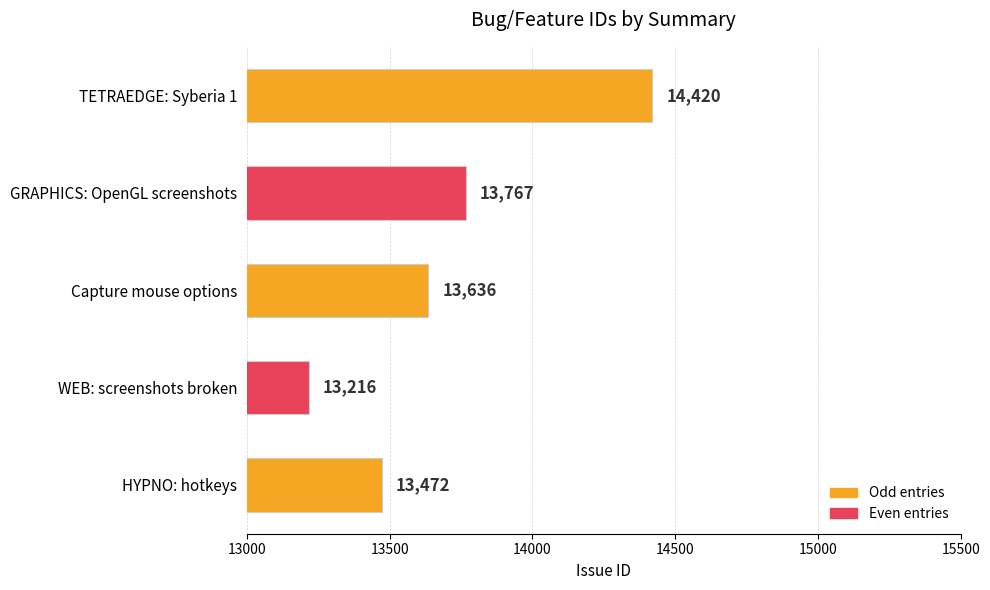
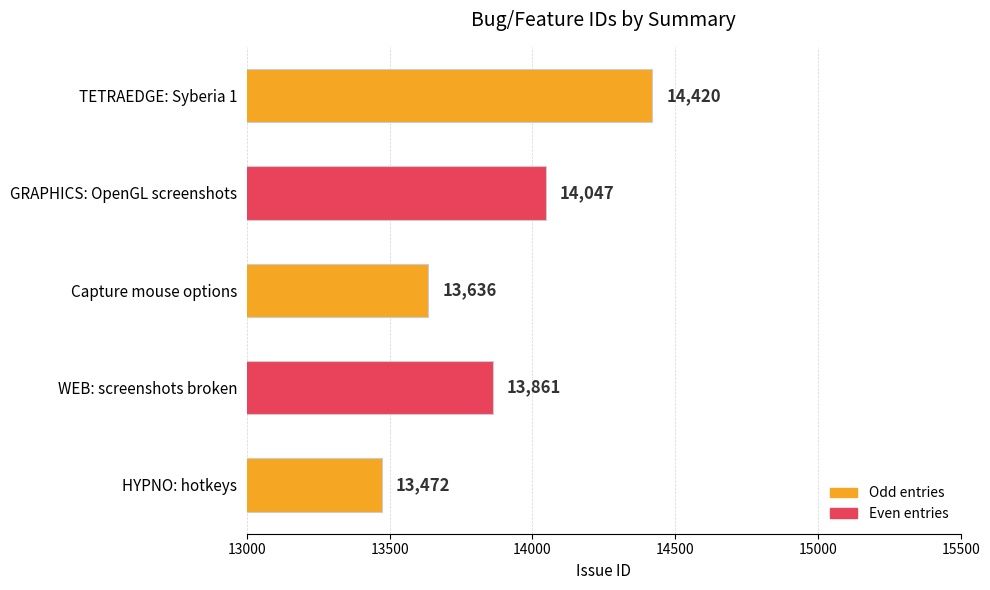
GRAPHICS: OpenGL screenshots: 13,767 -> 14,047
WEB: screenshots broken: 13,216 -> 13,861
